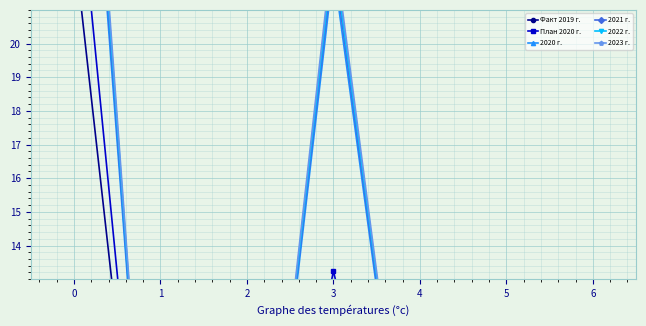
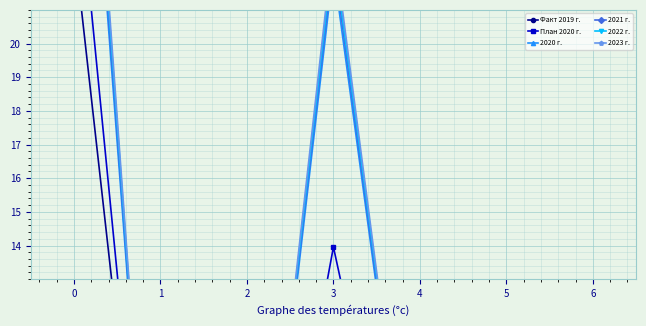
План 2020 г., 3: 13.2 -> 14.0
